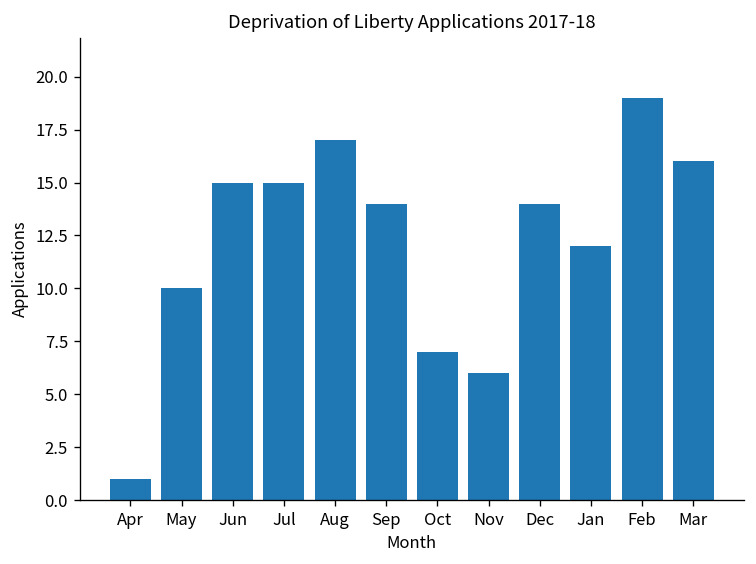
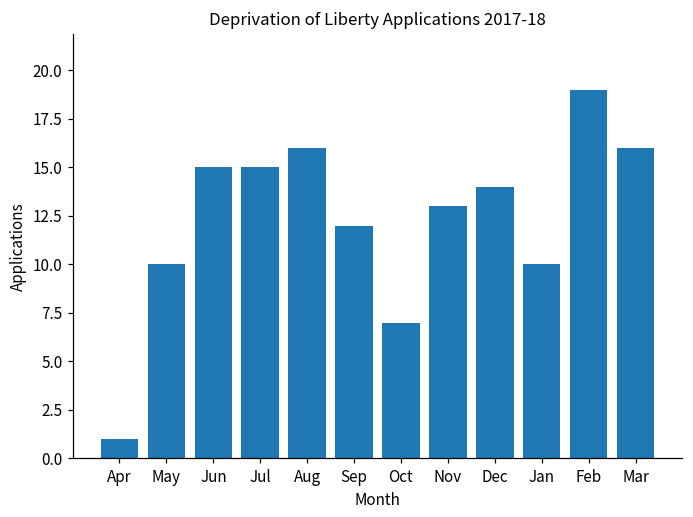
Aug: 17 -> 16
Sep: 14 -> 12
Nov: 6 -> 13
Jan: 12 -> 10
